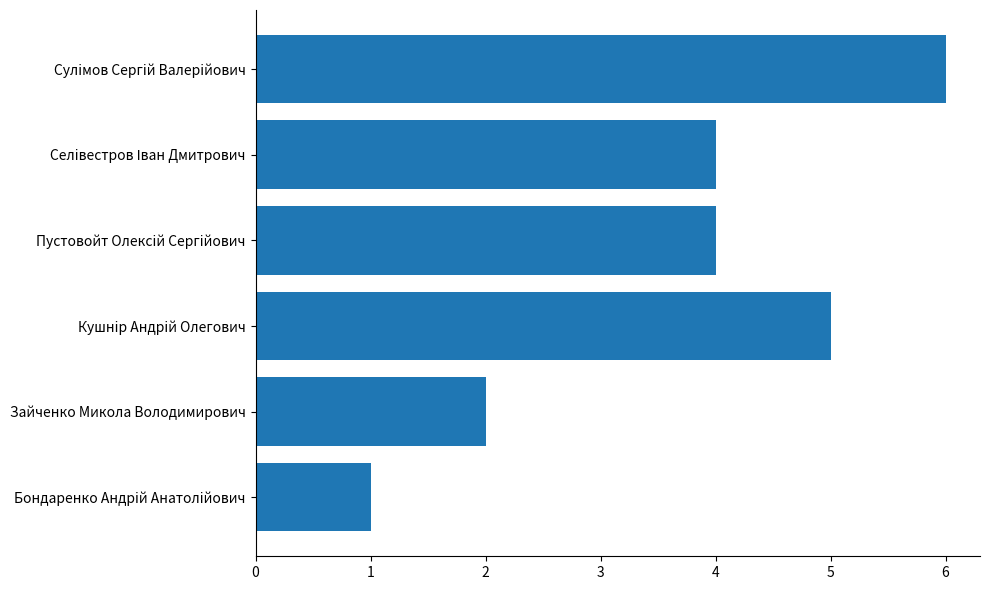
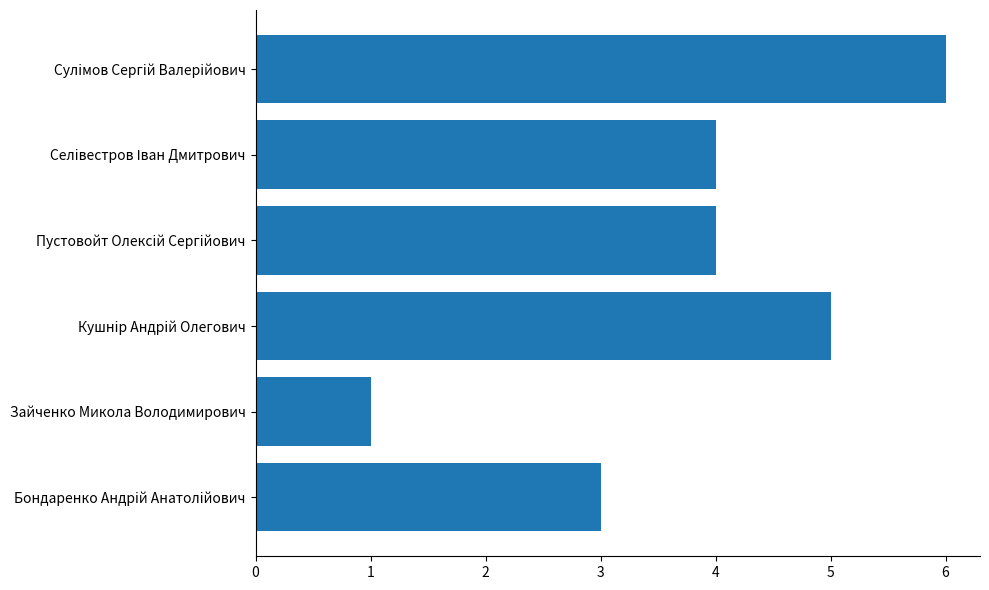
Зайченко Микола Володимирович: 2 -> 1
Бондаренко Андрій Анатолійович: 1 -> 3
